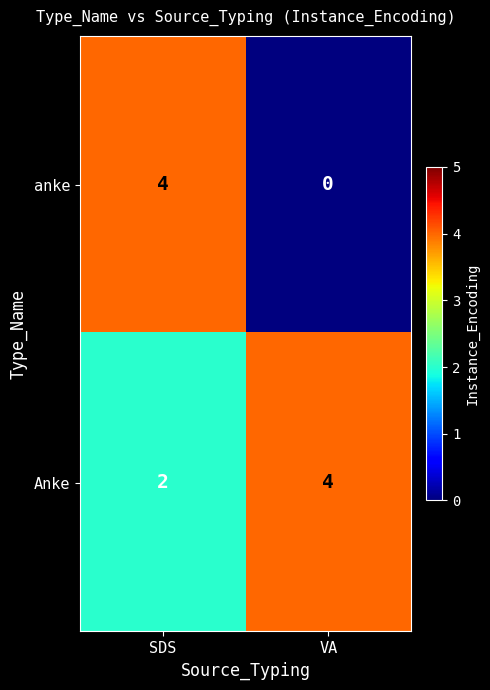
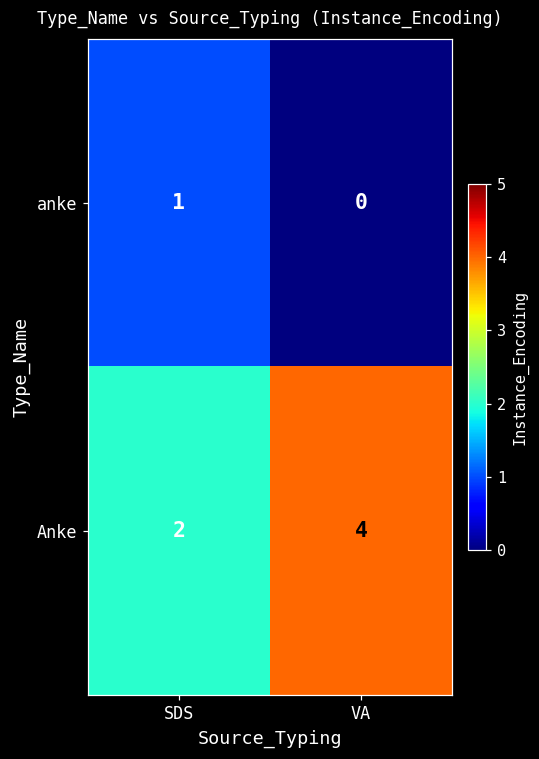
anke, SDS: 4 -> 1
